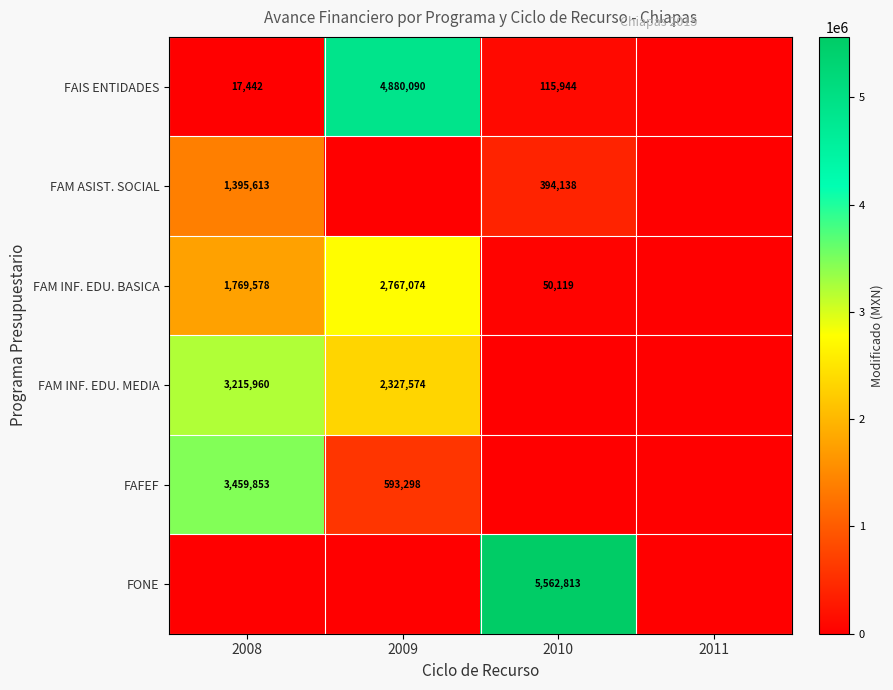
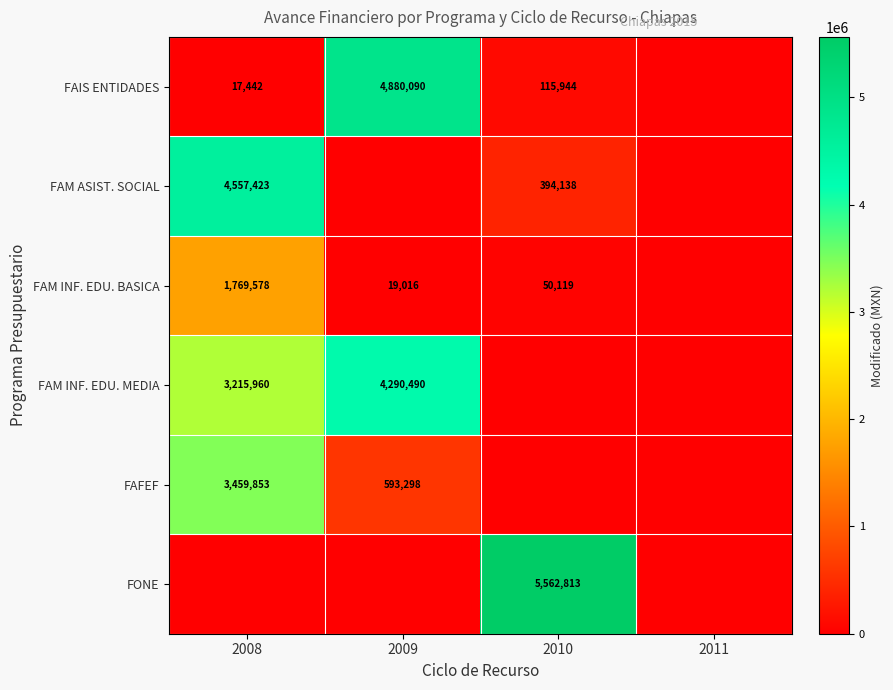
FAM ASIST. SOCIAL, 2008: 1,395,613 -> 4,557,423
FAM INF. EDU. BASICA, 2009: 2,767,074 -> 19,016
FAM INF. EDU. MEDIA, 2009: 2,327,574 -> 4,290,490
